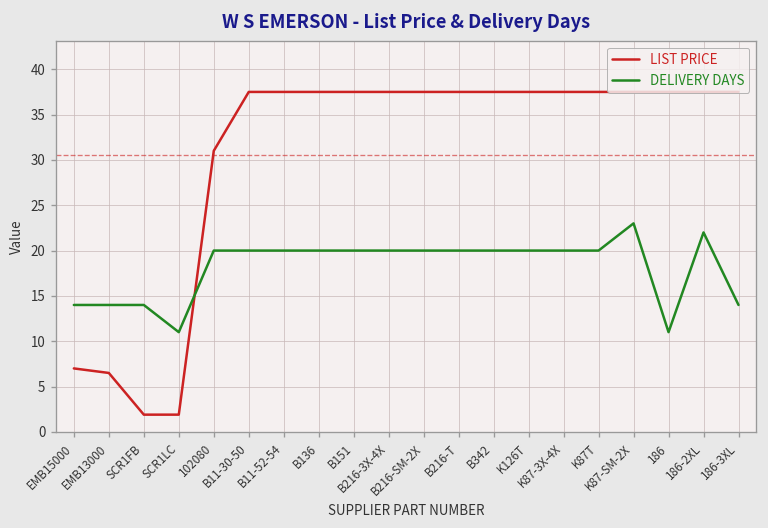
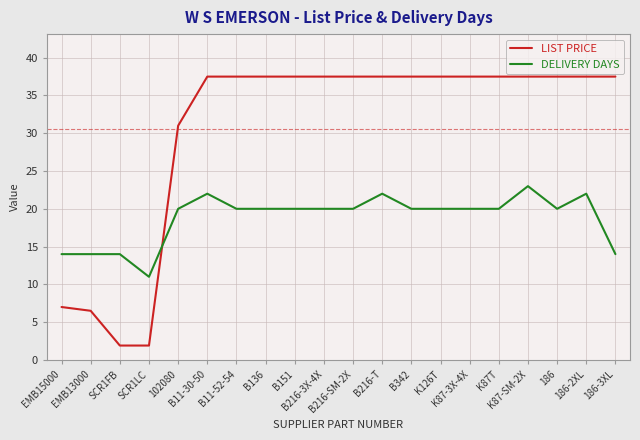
DELIVERY DAYS, B11-30-50: 20 -> 22
DELIVERY DAYS, B216-T: 20 -> 22
DELIVERY DAYS, 186: 11 -> 20
